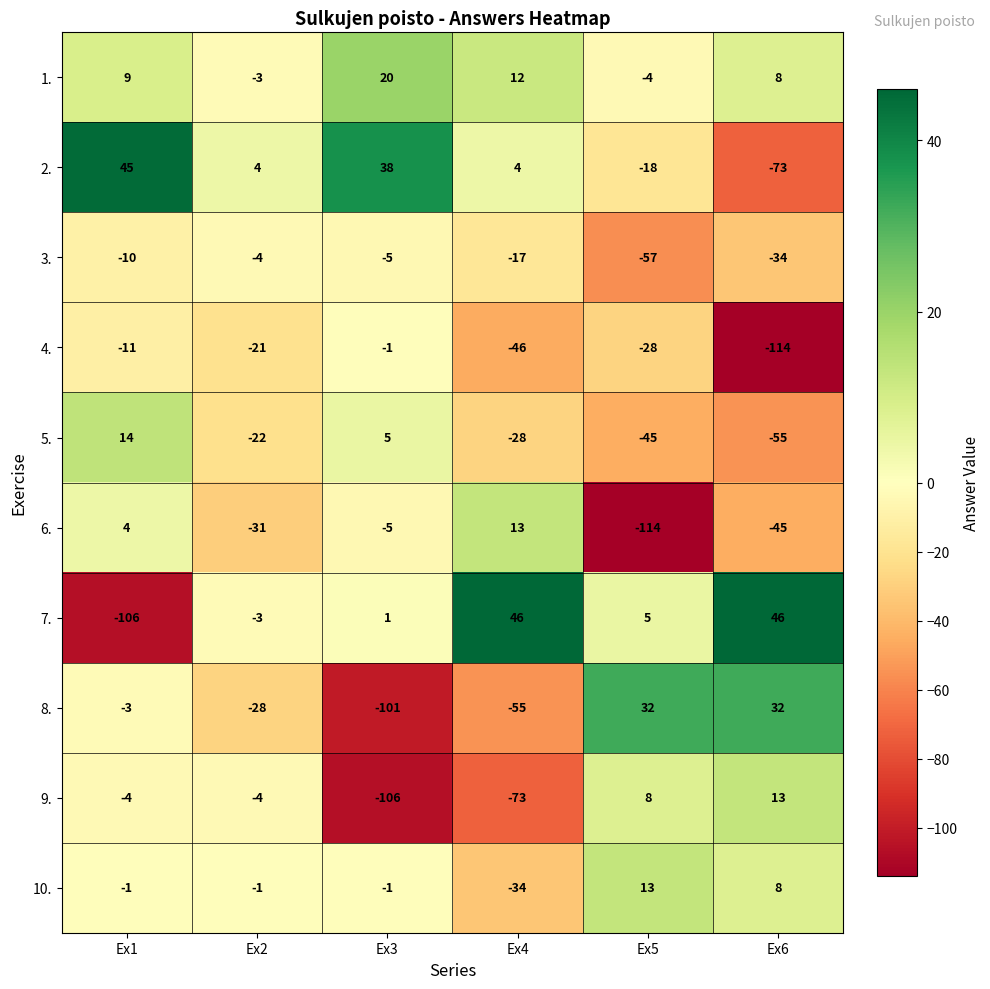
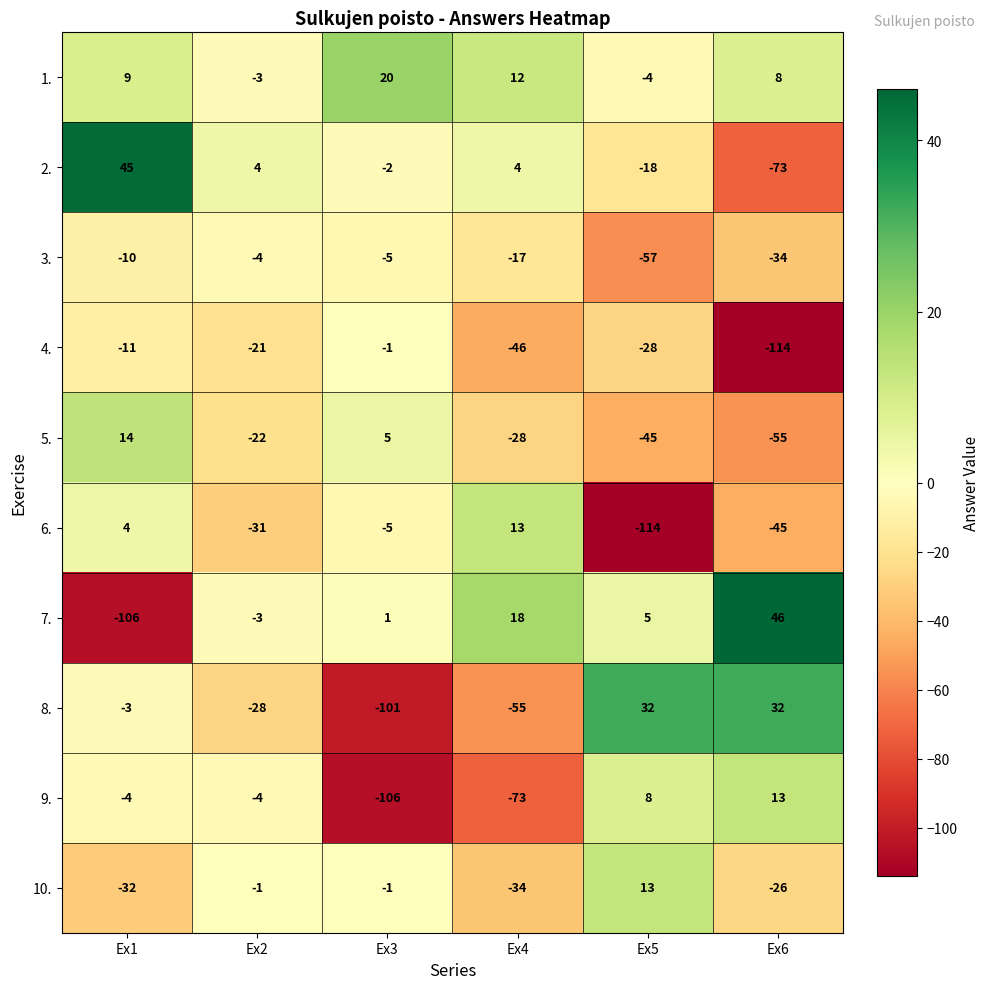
2., Ex3: 38 -> -2
7., Ex4: 46 -> 18
10., Ex1: -1 -> -32
10., Ex6: 8 -> -26
